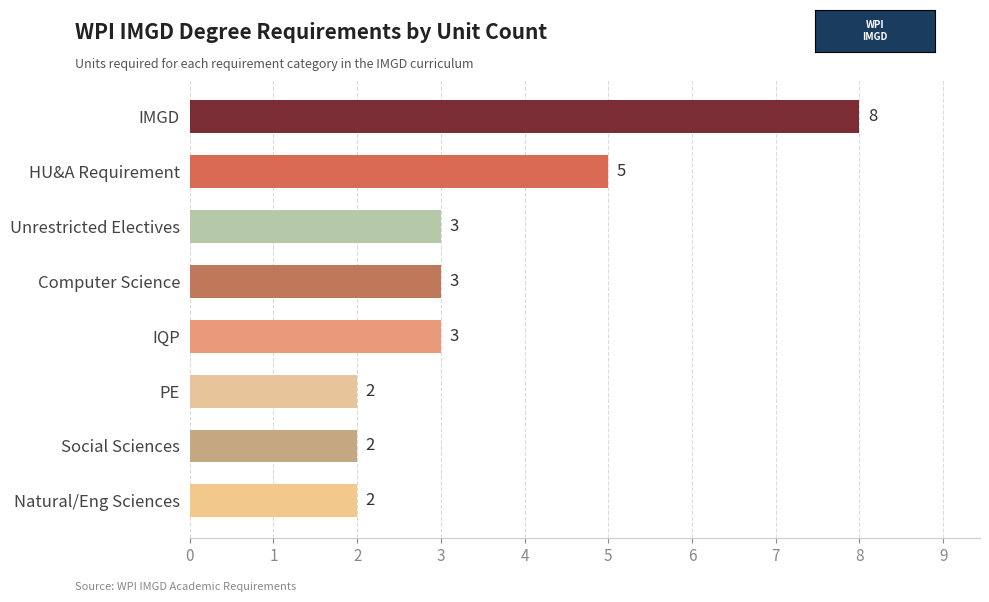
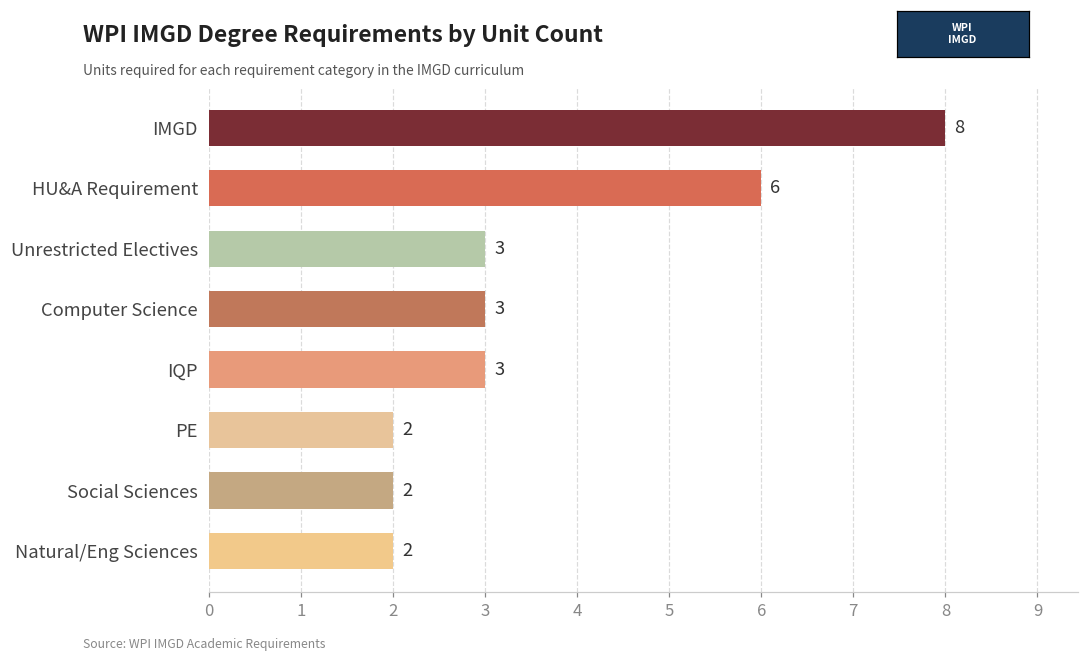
HU&A Requirement: 5 -> 6
